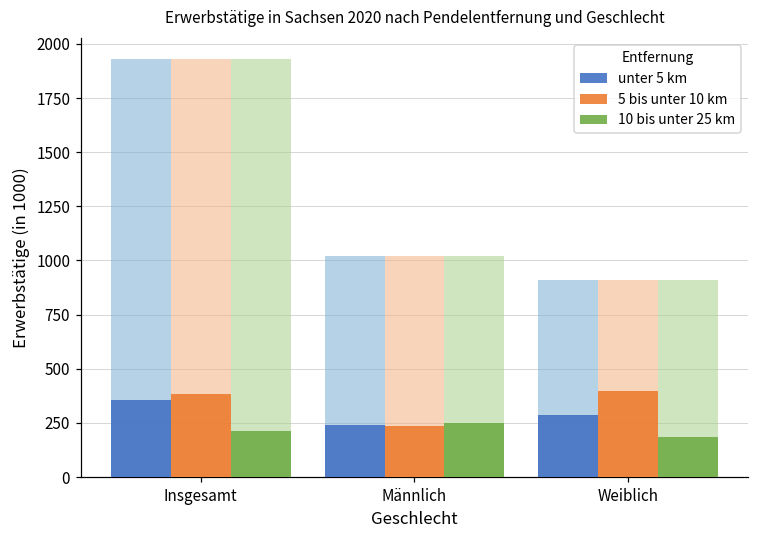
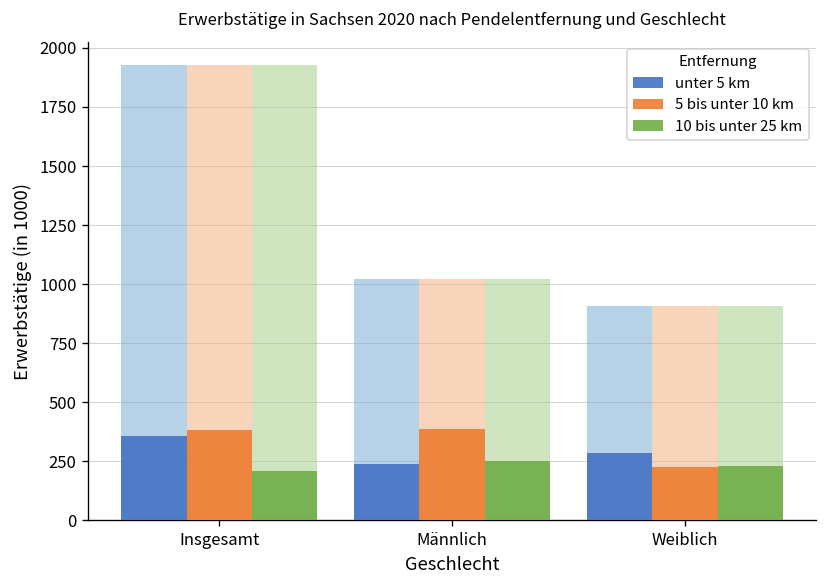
5 bis unter 10 km, Männlich: 240 -> 390
5 bis unter 10 km, Weiblich: 400 -> 230
10 bis unter 25 km, Weiblich: 190 -> 230
